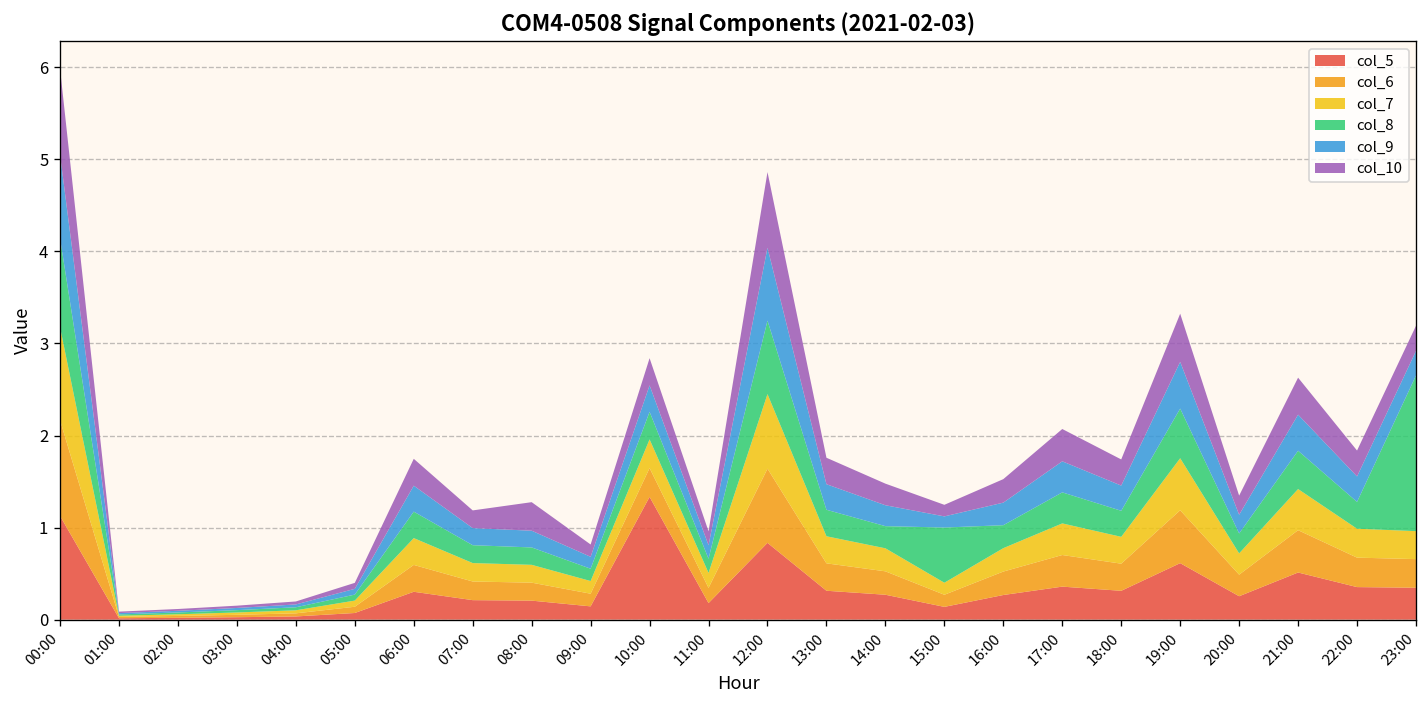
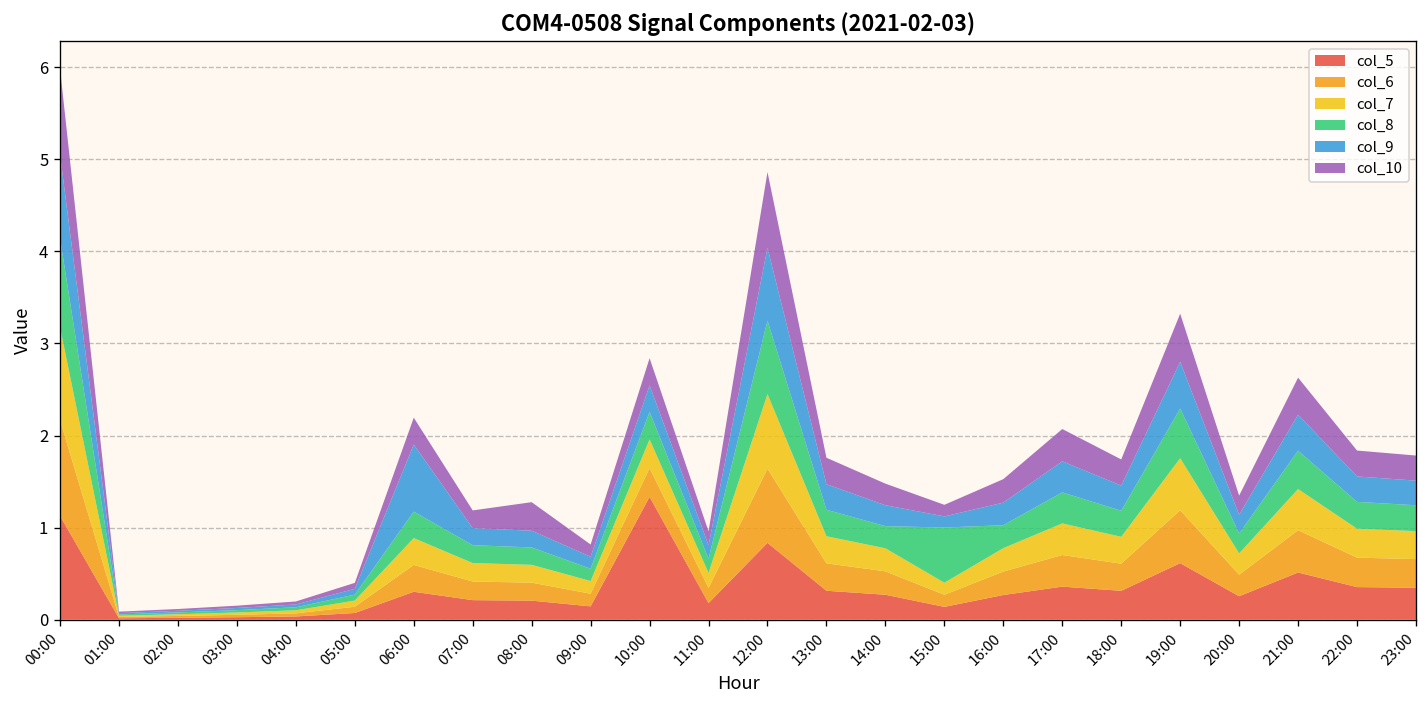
col_9, 06:00: 0.3 -> 0.7
col_8, 23:00: 1.7 -> 0.3
